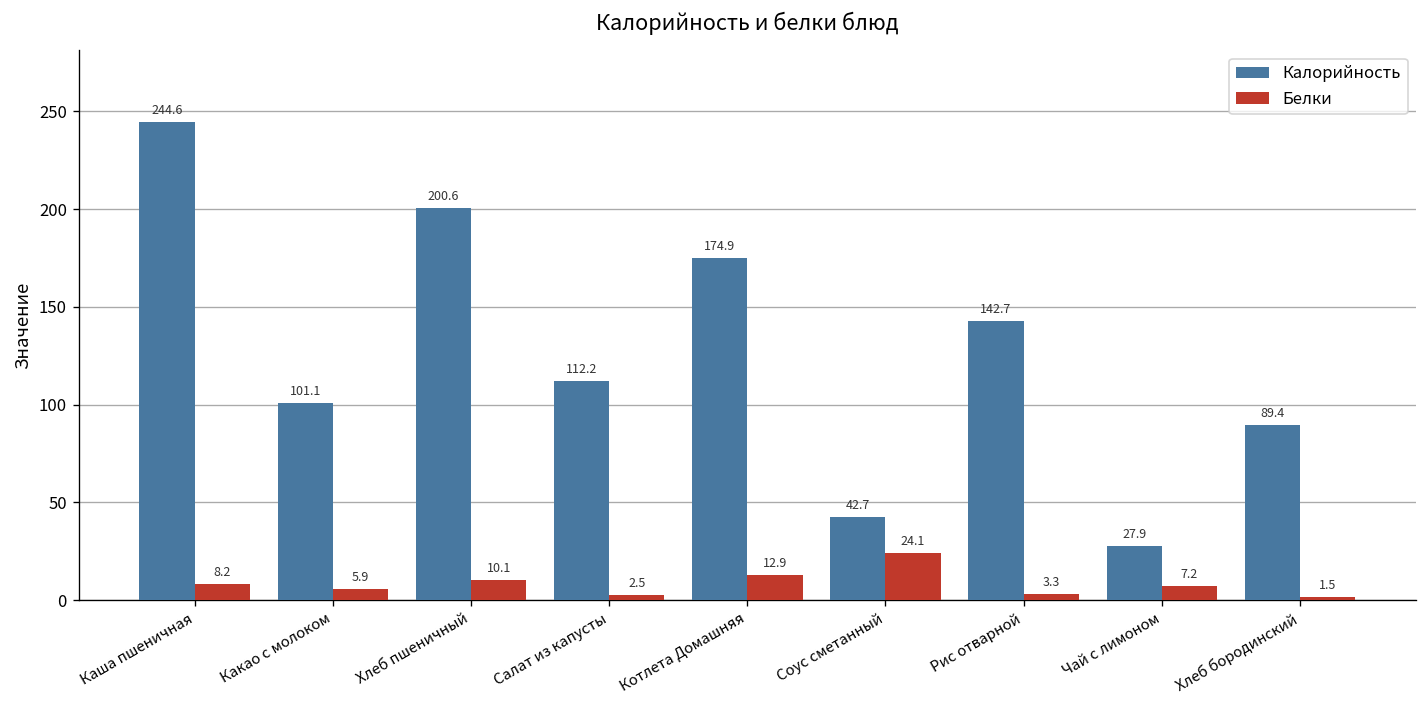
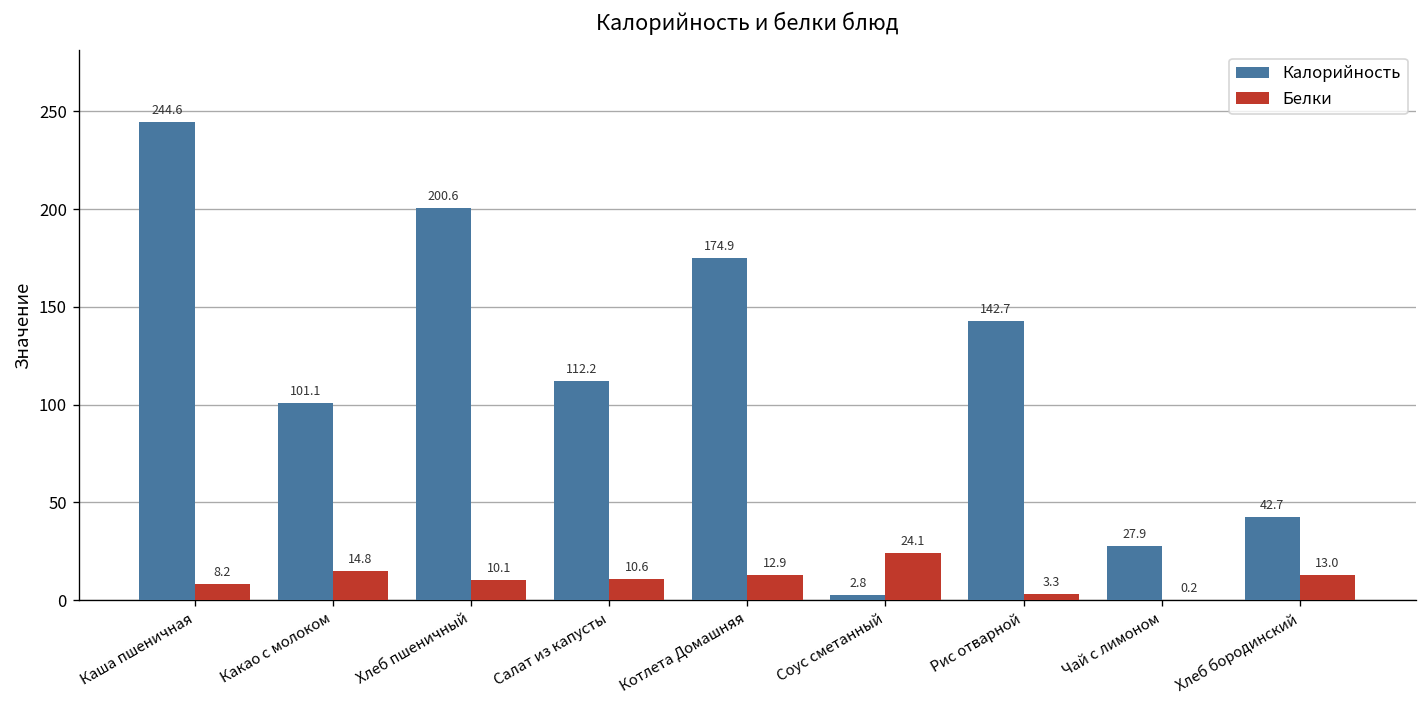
Белки, Какао с молоком: 5.9 -> 14.8
Белки, Салат из капусты: 2.5 -> 10.6
Калорийность, Соус сметанный: 42.7 -> 2.8
Белки, Чай с лимоном: 7.2 -> 0.2
Калорийность, Хлеб бородинский: 89.4 -> 42.7
Белки, Хлеб бородинский: 1.5 -> 13.0
